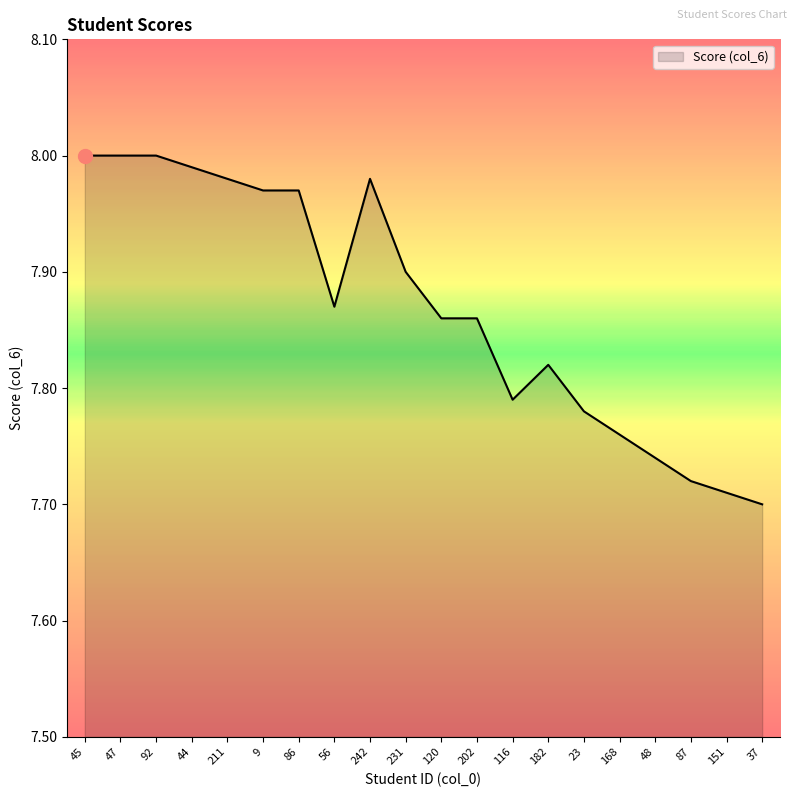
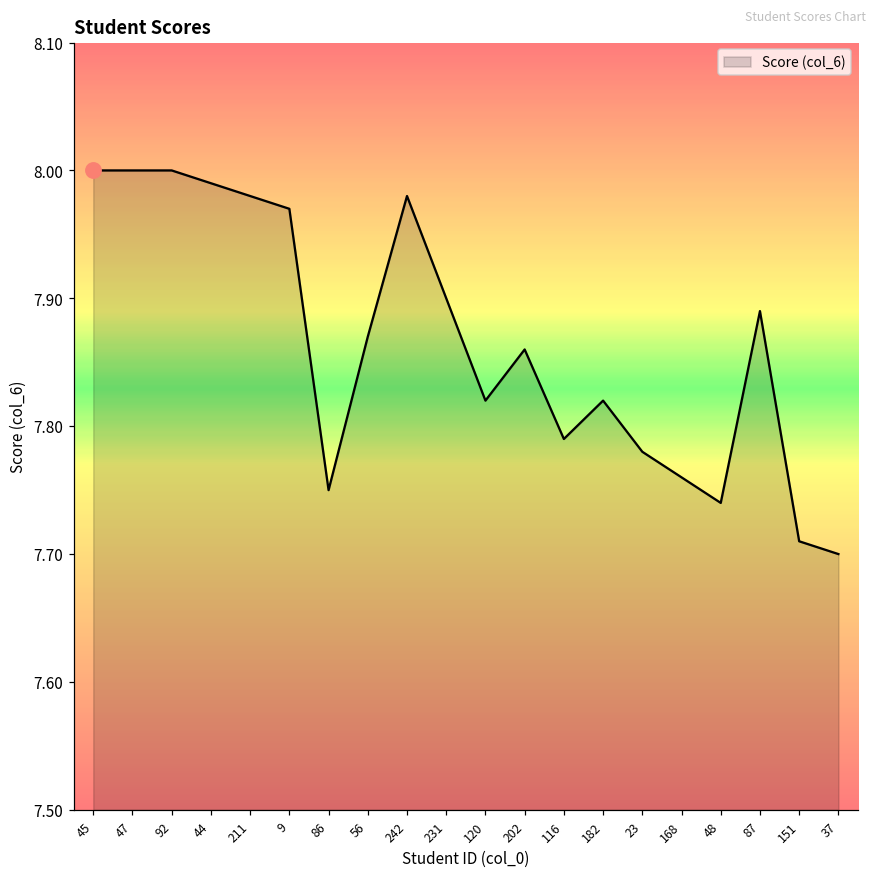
Score (col_6), 86: 7.97 -> 7.75
Score (col_6), 120: 7.86 -> 7.82
Score (col_6), 87: 7.72 -> 7.89
